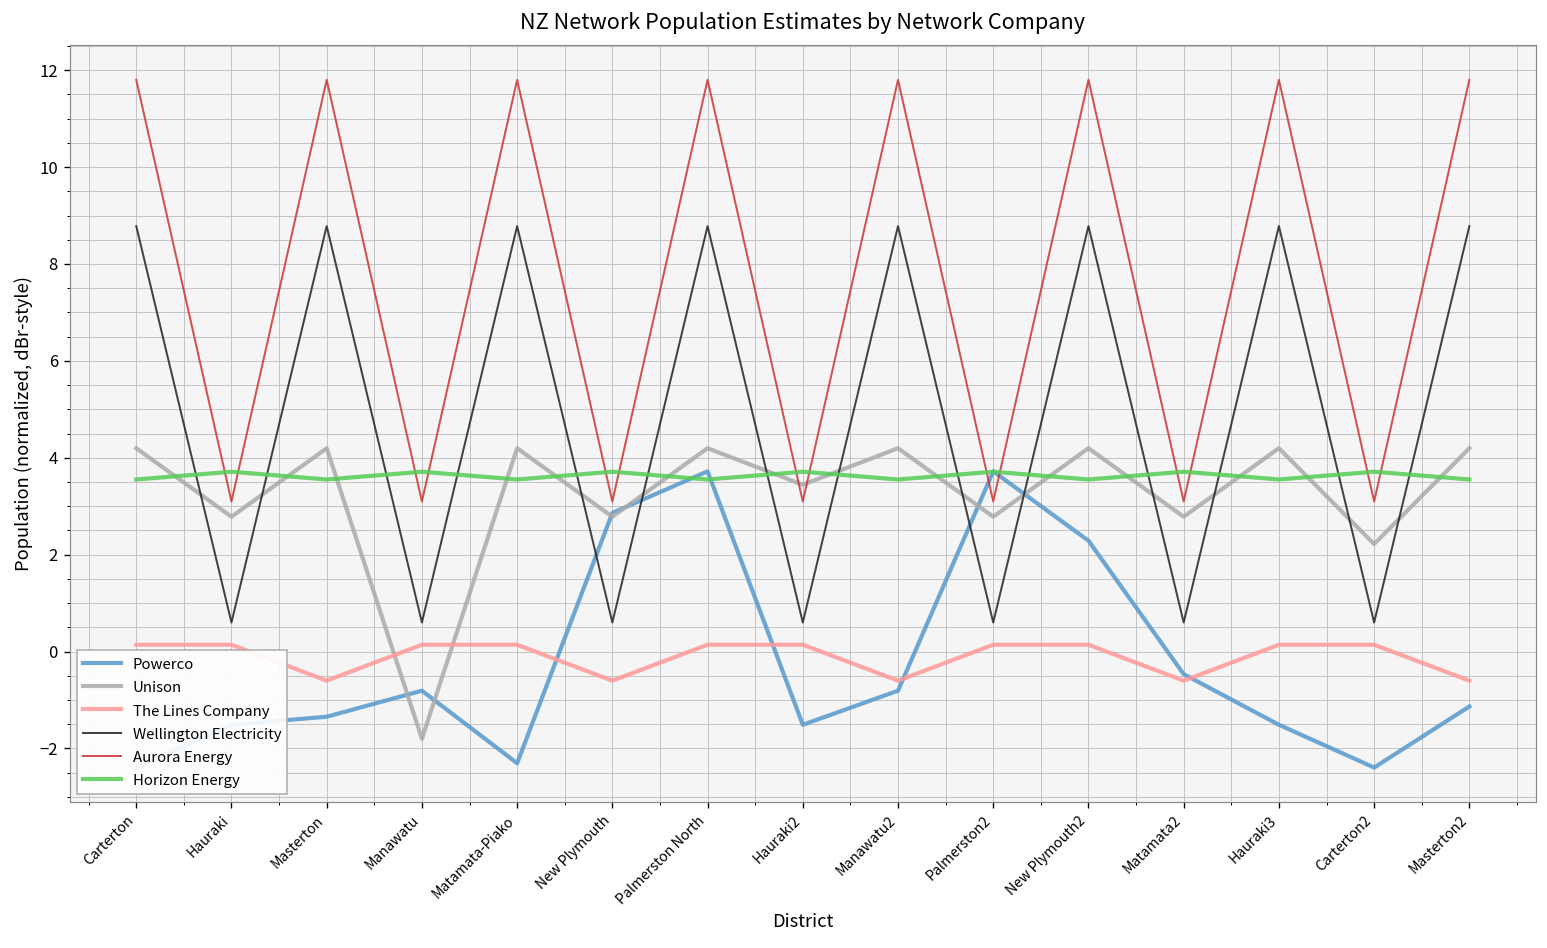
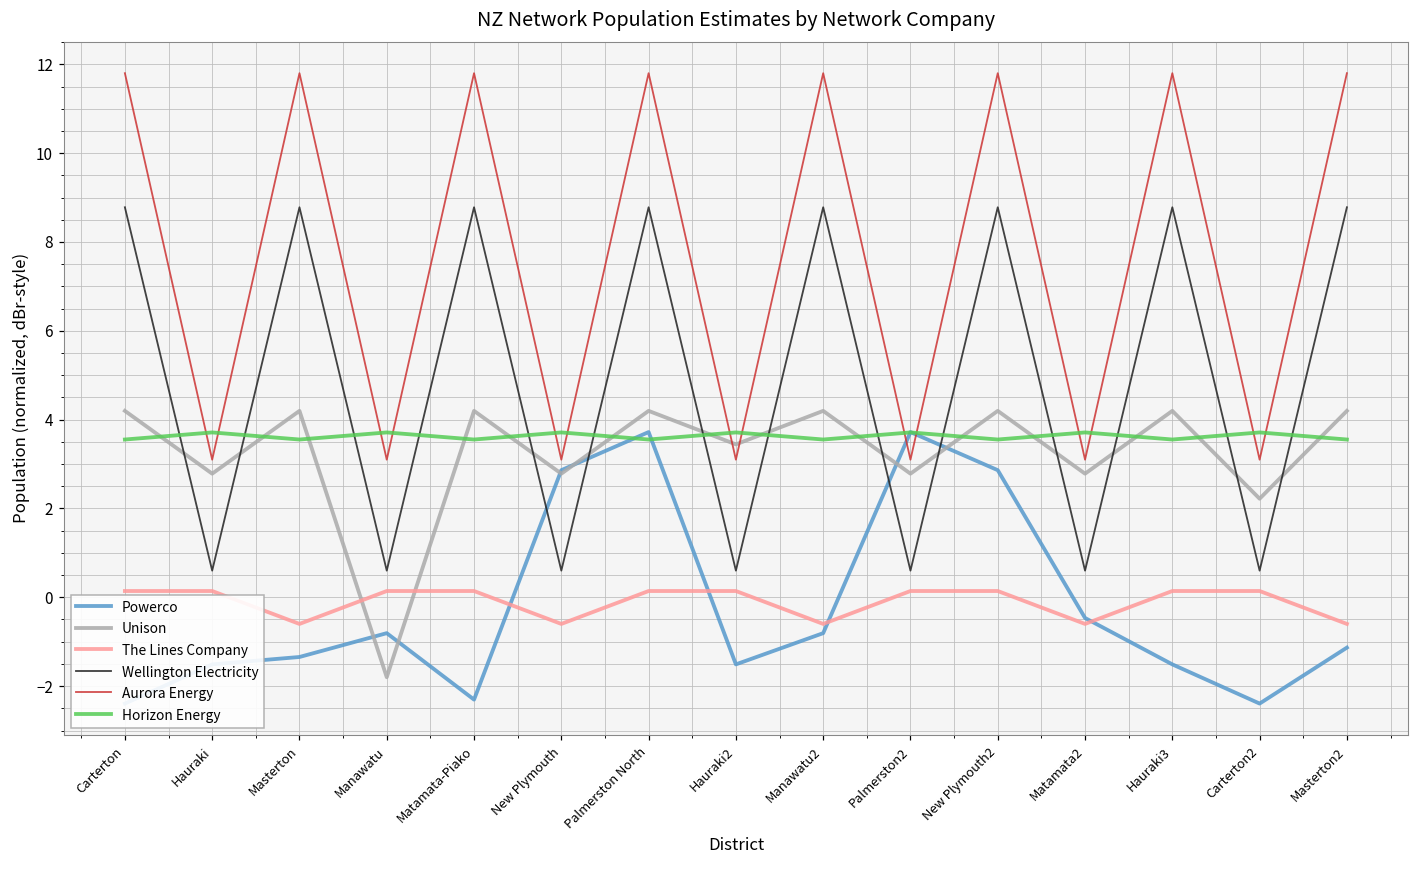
Powerco, New Plymouth2: 2.3 -> 2.9
